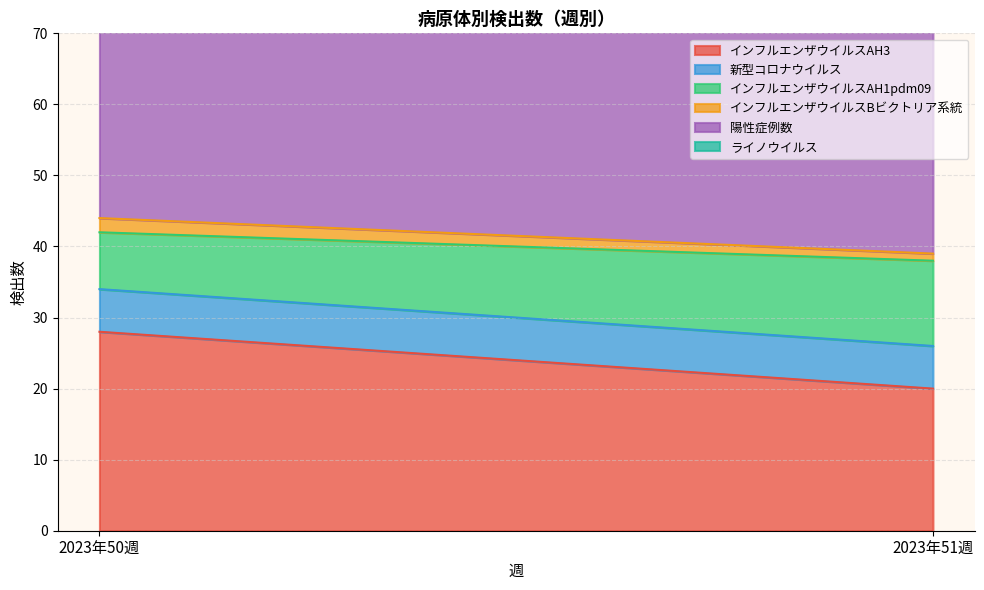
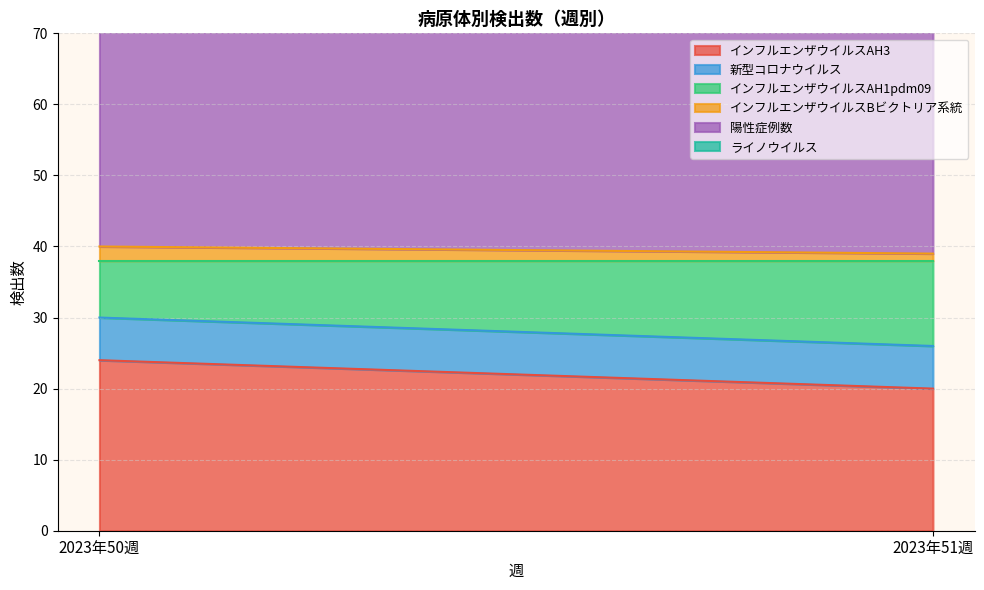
インフルエンザウイルスAH3, 2023年50週: 28 -> 24
